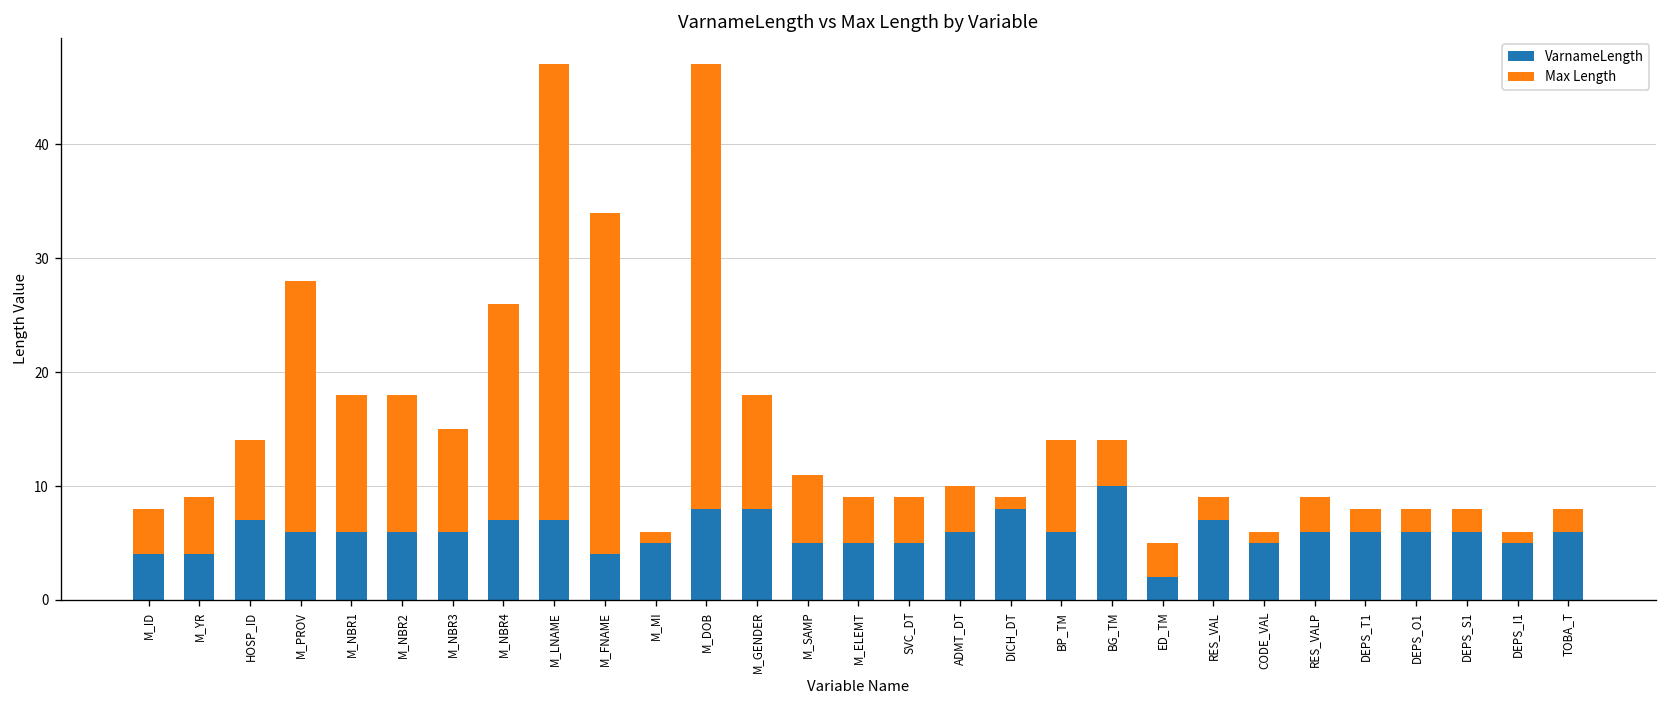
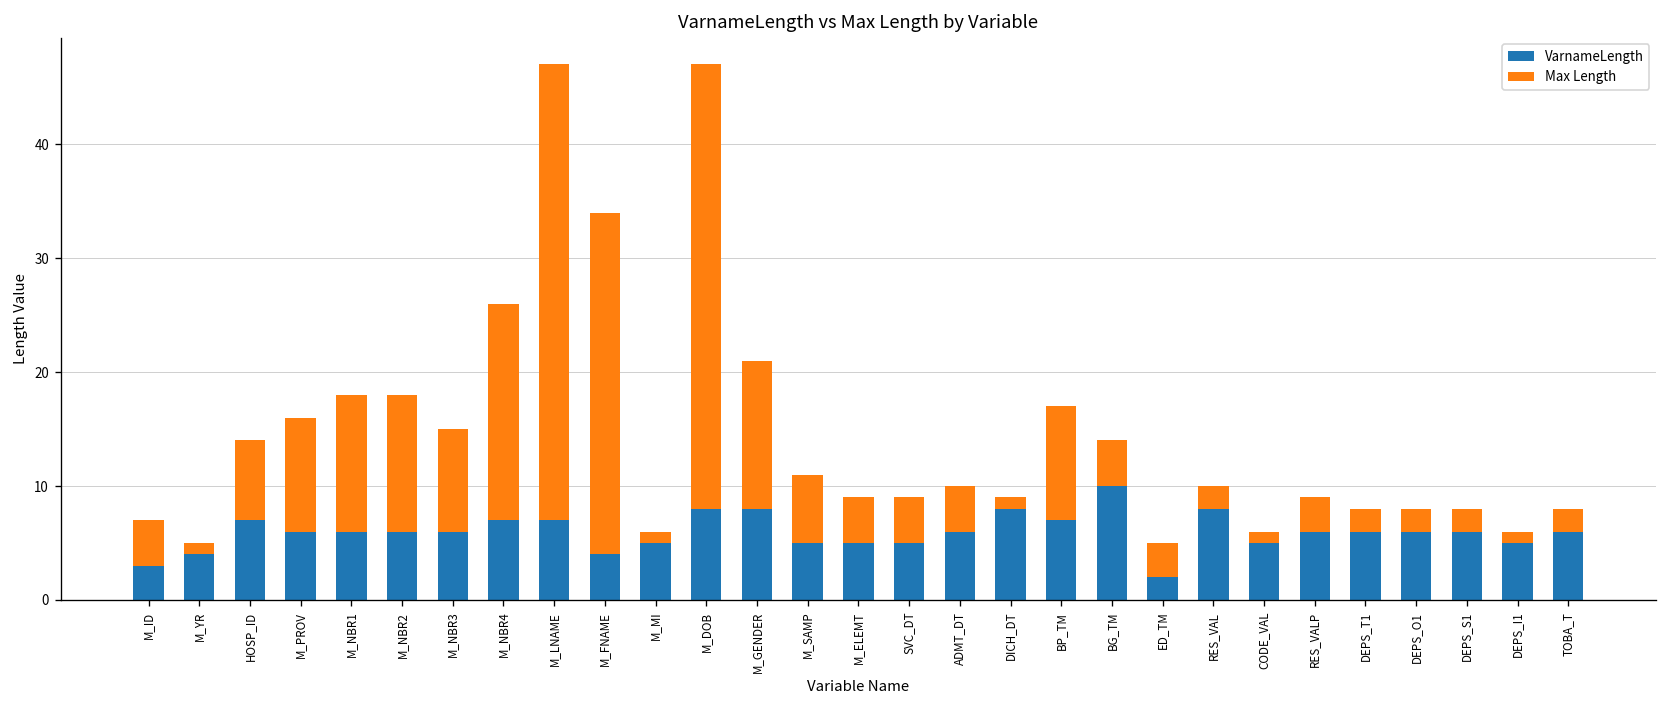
VarnameLength, M_ID: 4 -> 3
Max Length, M_YR: 5 -> 1
Max Length, M_PROV: 22 -> 10
Max Length, M_GENDER: 10 -> 13
VarnameLength, BP_TM: 6 -> 7
Max Length, BP_TM: 8 -> 10
VarnameLength, RES_VAL: 7 -> 8
